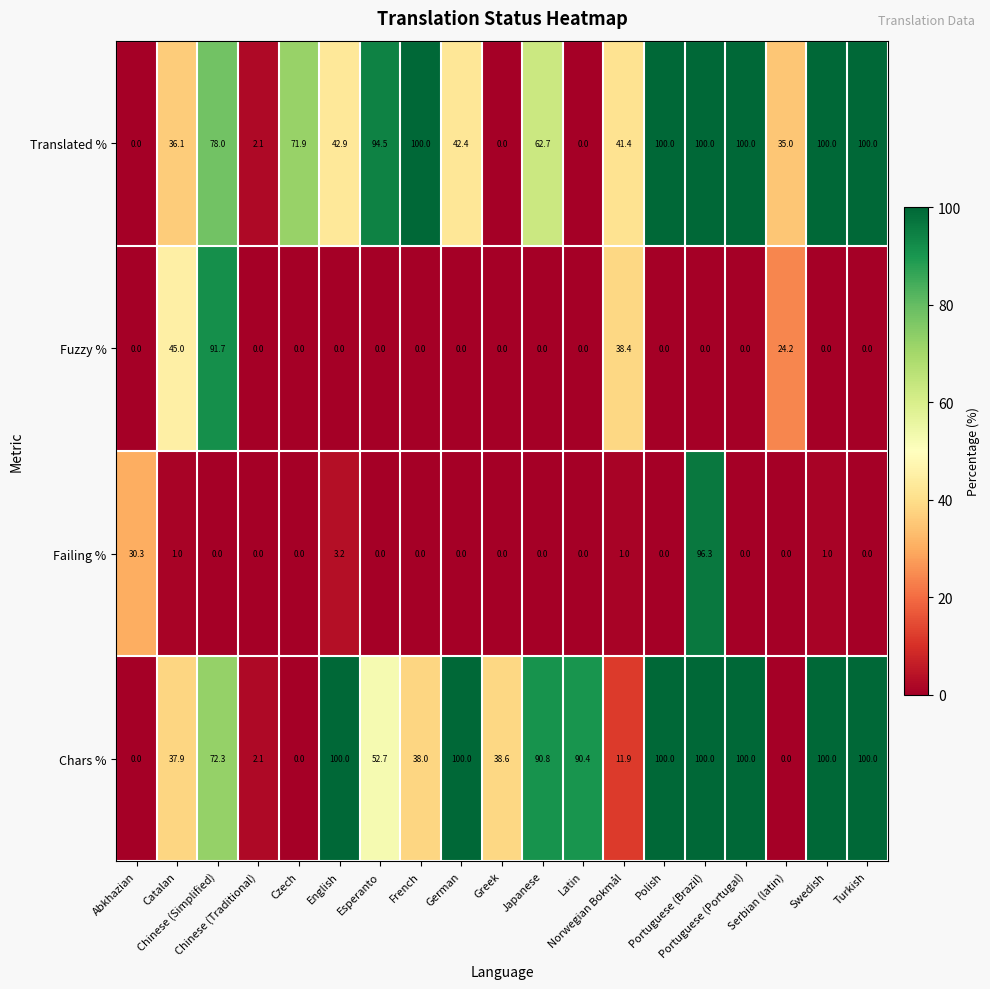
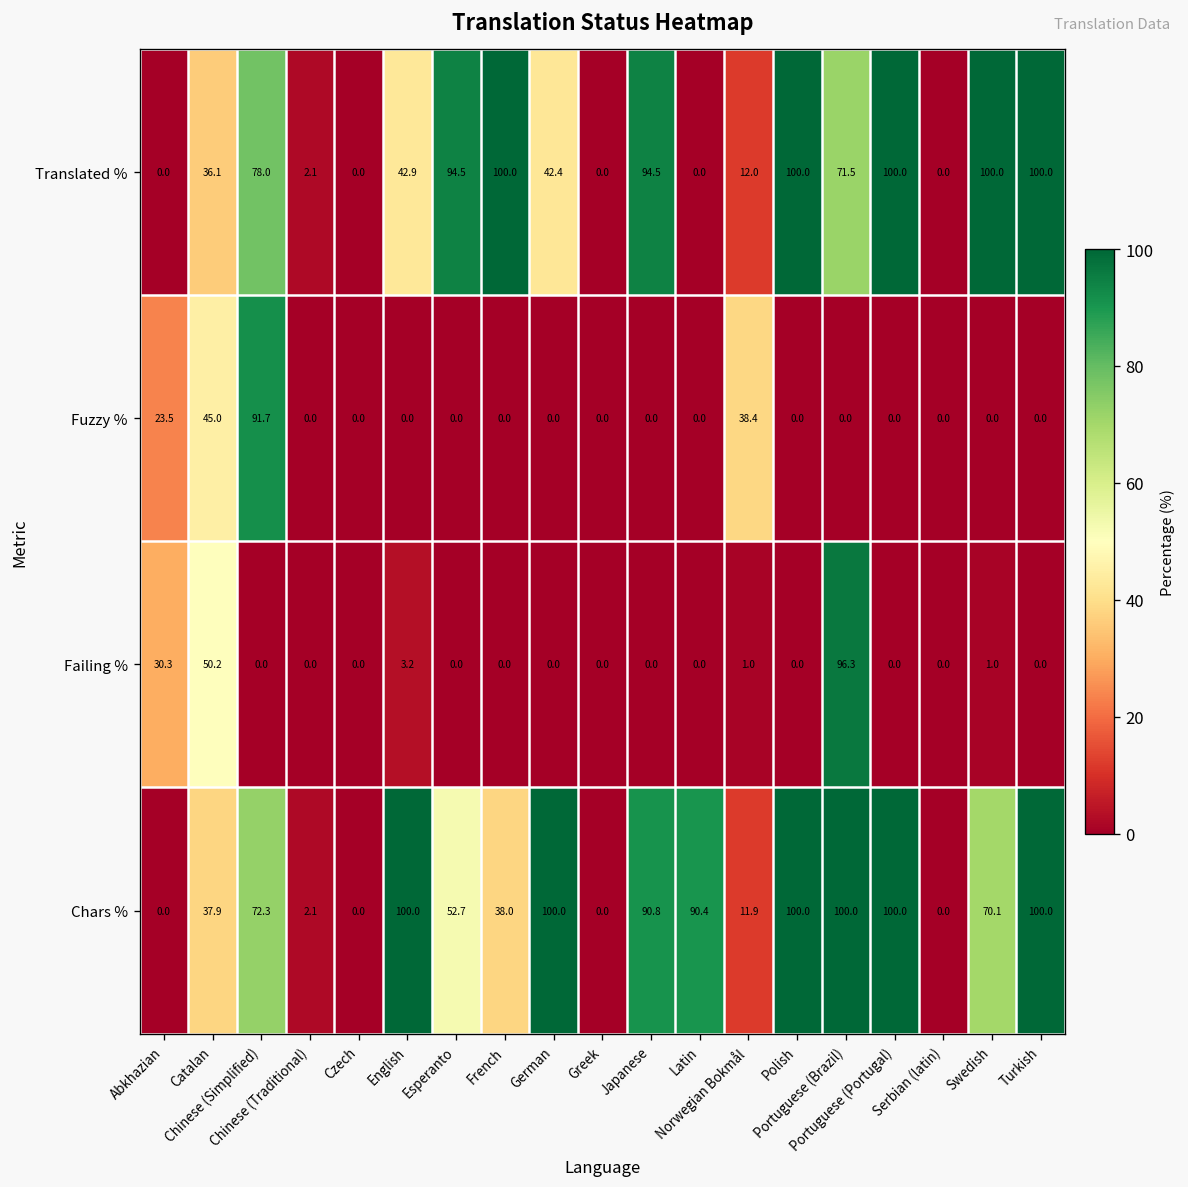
Translated %, Czech: 71.9 -> 0.0
Translated %, Japanese: 62.7 -> 94.5
Translated %, Norwegian Bokmål: 41.4 -> 12.0
Translated %, Portuguese (Brazil): 100.0 -> 71.5
Translated %, Serbian (latin): 35.0 -> 0.0
Fuzzy %, Abkhazian: 0.0 -> 23.5
Fuzzy %, Serbian (latin): 24.2 -> 0.0
Failing %, Catalan: 1.0 -> 50.2
Chars %, Greek: 38.6 -> 0.0
Chars %, Swedish: 100.0 -> 70.1
